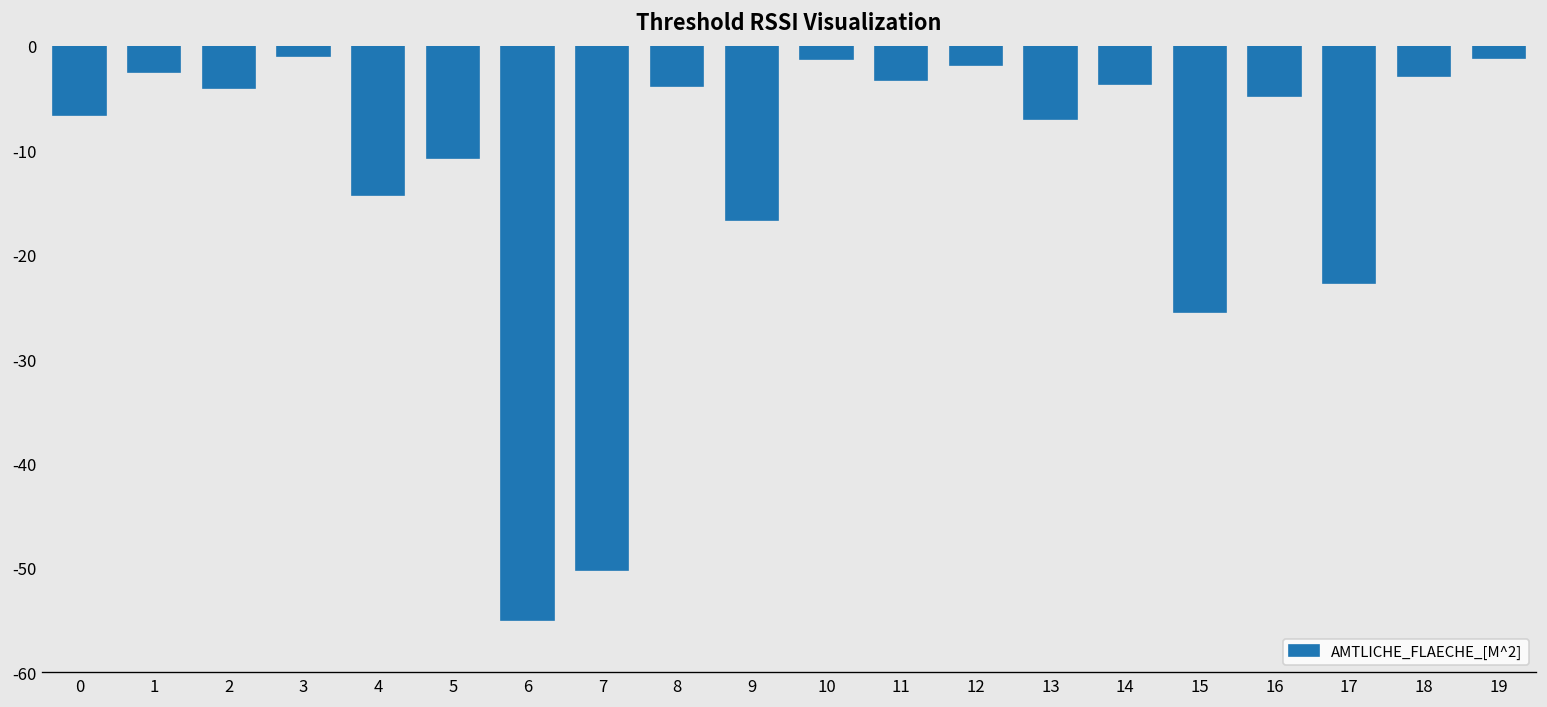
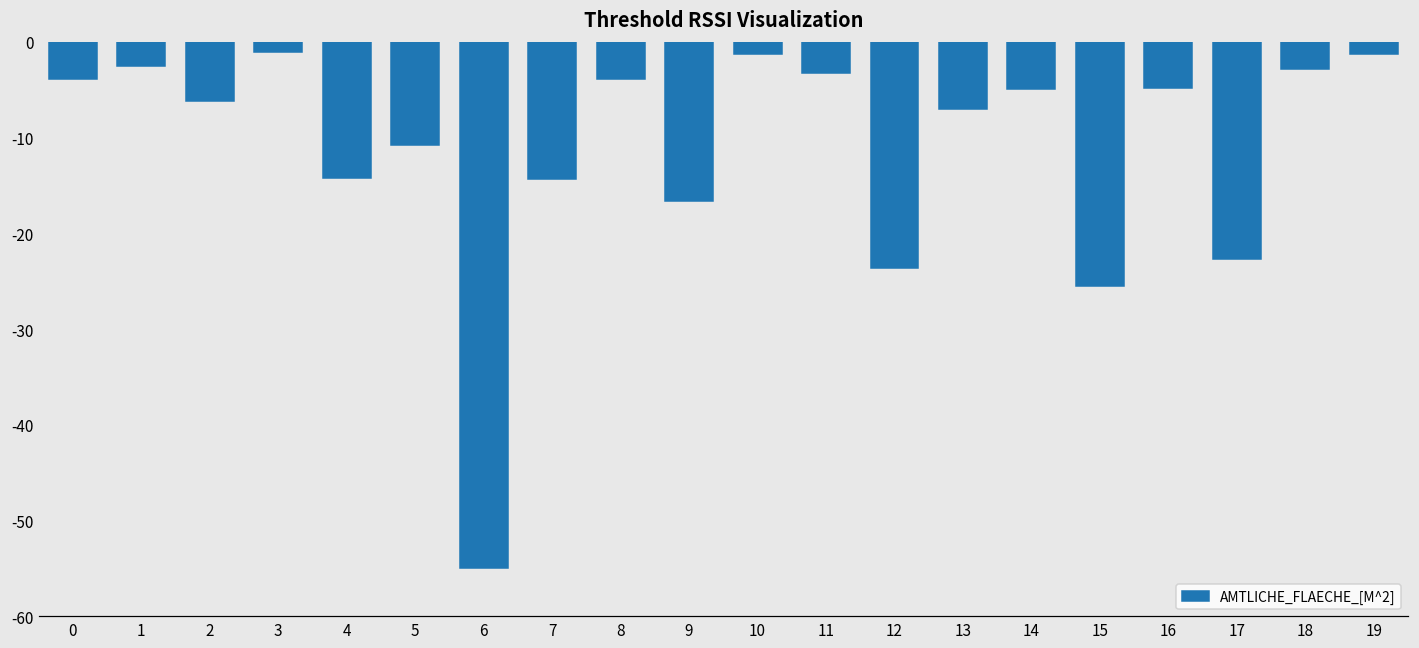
0: -7 -> -4
2: -4 -> -6
7: -50 -> -14
12: -2 -> -24
14: -4 -> -5
